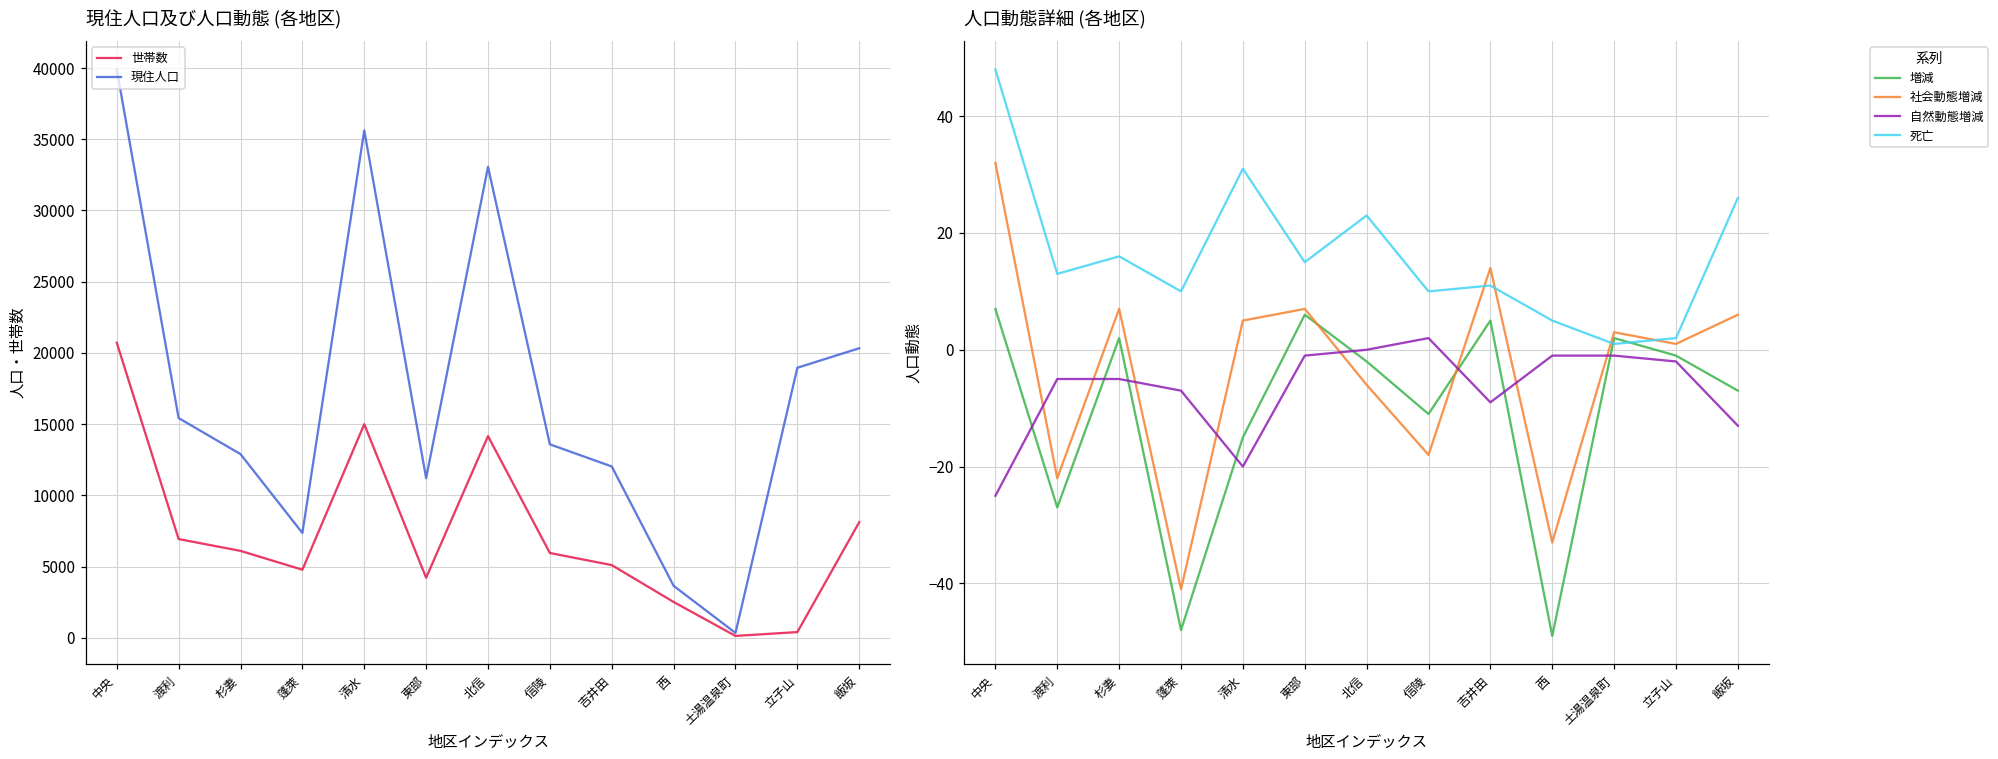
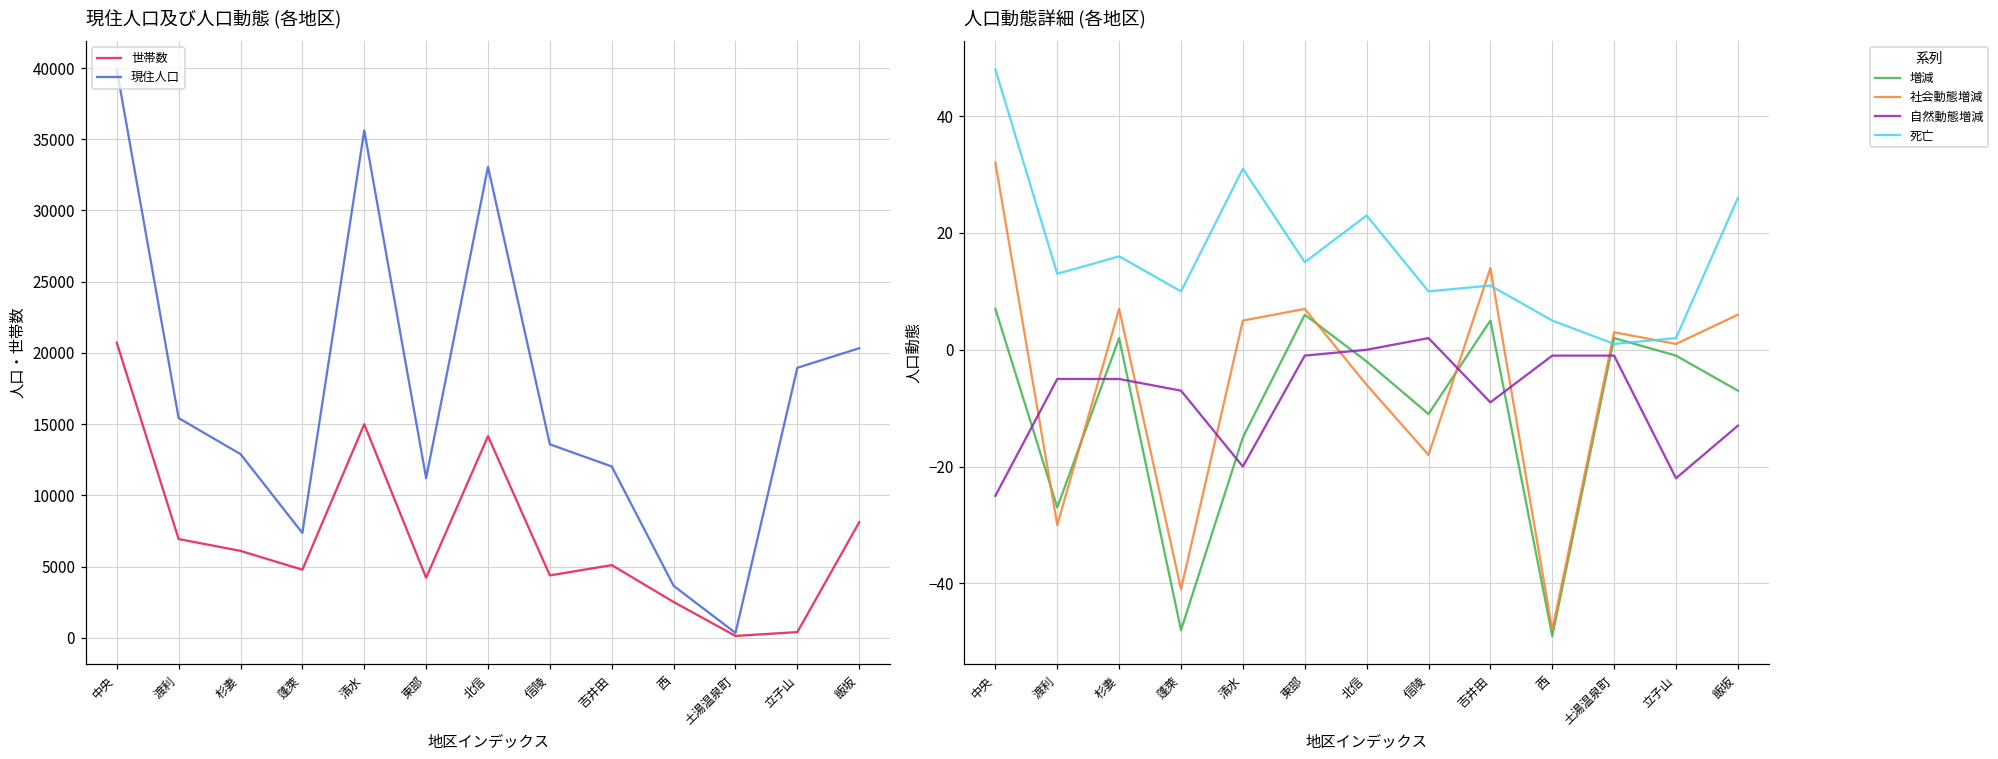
現住人口及び人口動態 (各地区), 世帯数, 信陵: 6000 -> 4400
人口動態詳細 (各地区), 社会動態増減, 渡利: -22 -> -30
人口動態詳細 (各地区), 社会動態増減, 西: -33 -> -48
人口動態詳細 (各地区), 自然動態増減, 立子山: -2 -> -22
